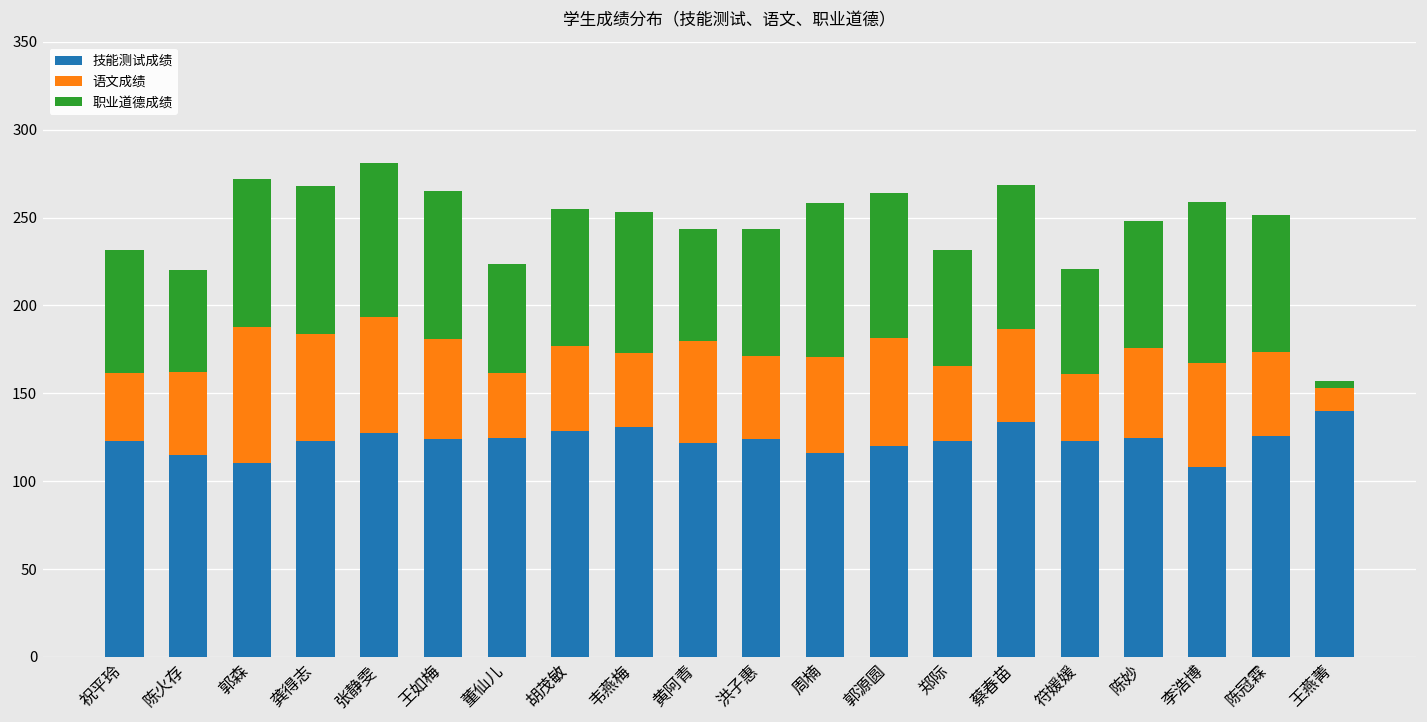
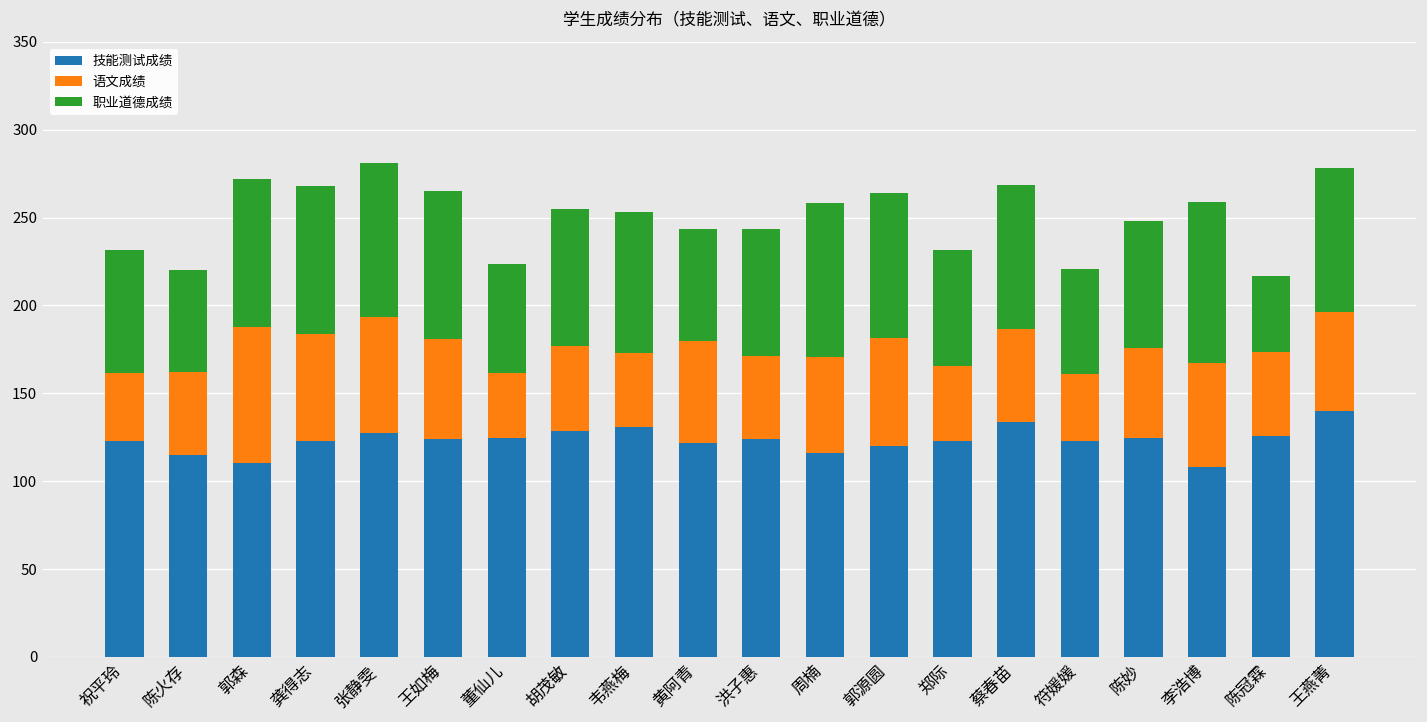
职业道德成绩, 陈冠霖: 78 -> 43
语文成绩, 王燕菁: 13 -> 57
职业道德成绩, 王燕菁: 4 -> 82
